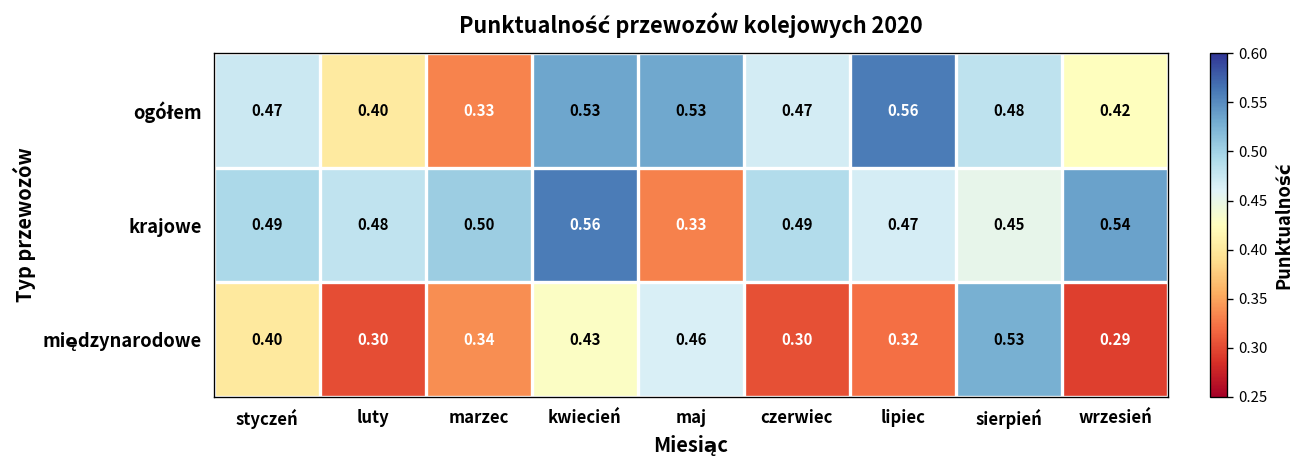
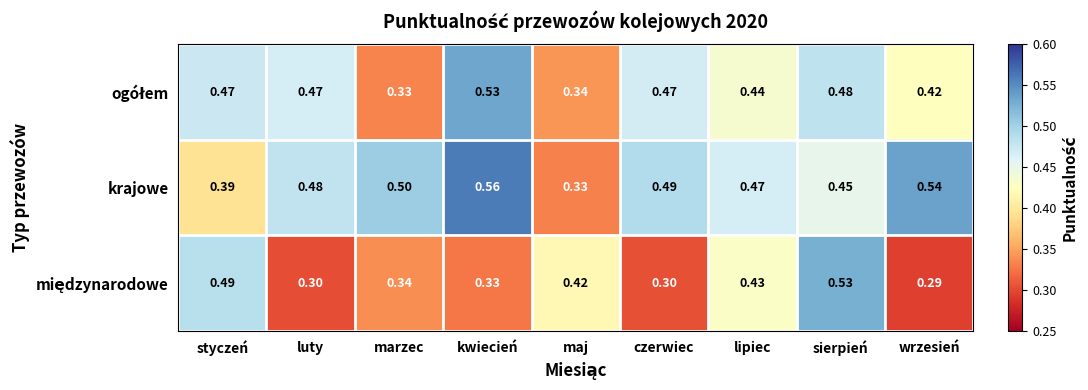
ogółem, luty: 0.40 -> 0.47
ogółem, maj: 0.53 -> 0.34
ogółem, lipiec: 0.56 -> 0.44
krajowe, styczeń: 0.49 -> 0.39
międzynarodowe, styczeń: 0.40 -> 0.49
międzynarodowe, kwiecień: 0.43 -> 0.33
międzynarodowe, maj: 0.46 -> 0.42
międzynarodowe, lipiec: 0.32 -> 0.43
